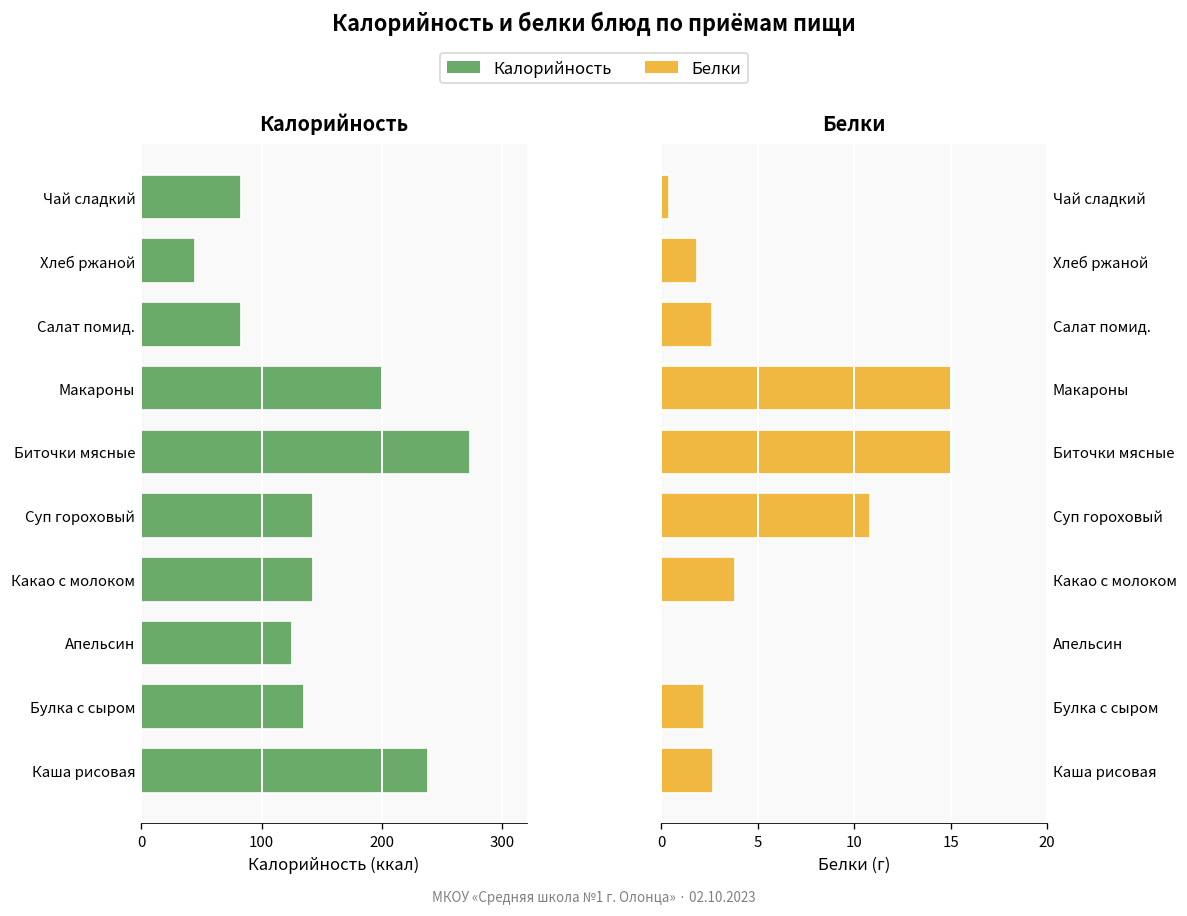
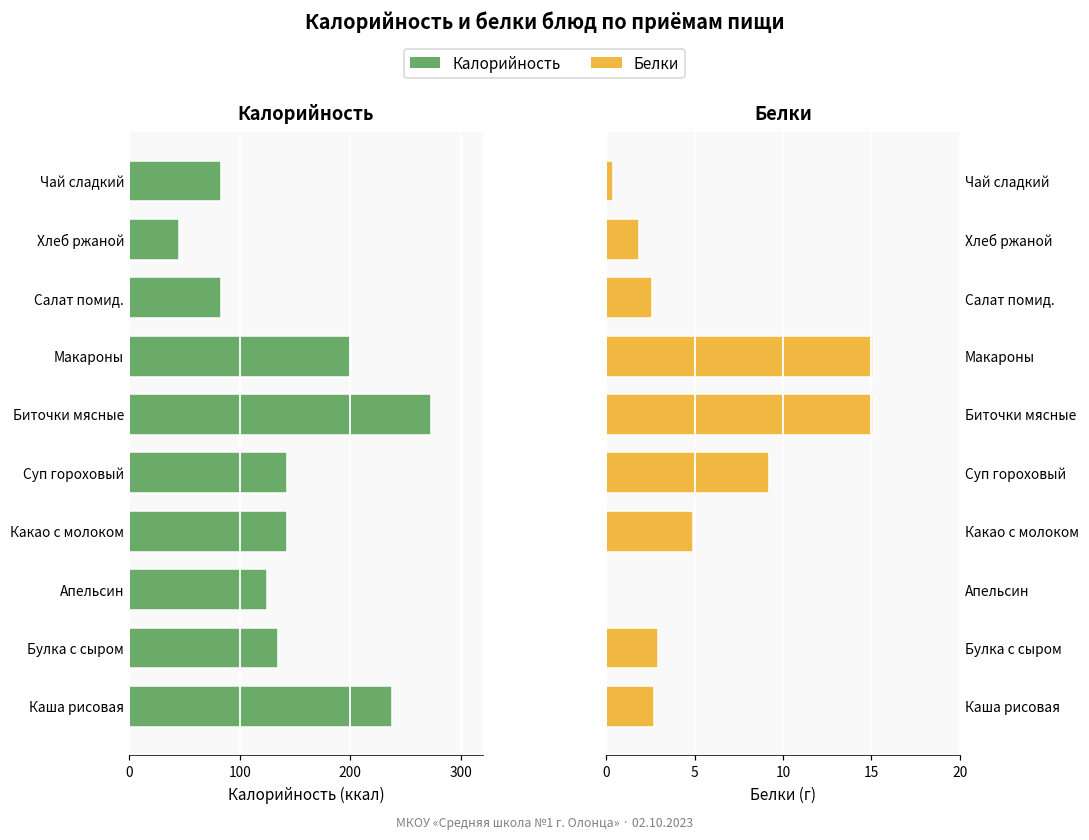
Белки, Суп гороховый: 10.8 -> 9.2
Белки, Какао с молоком: 3.8 -> 4.9
Белки, Булка с сыром: 2.2 -> 2.9
